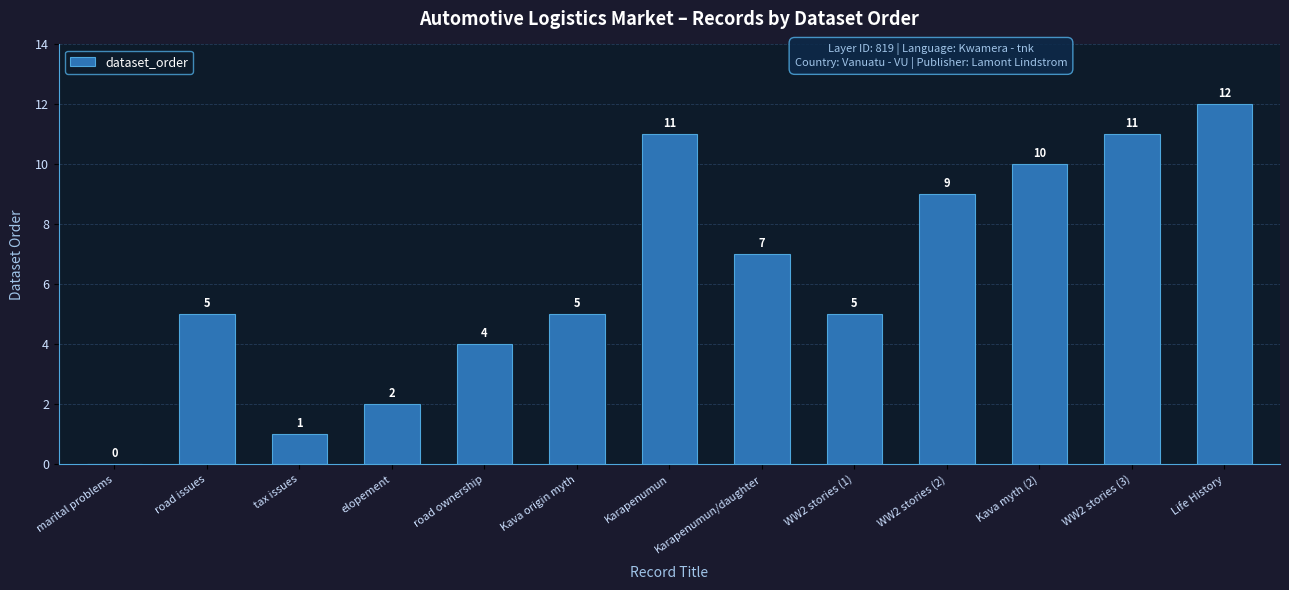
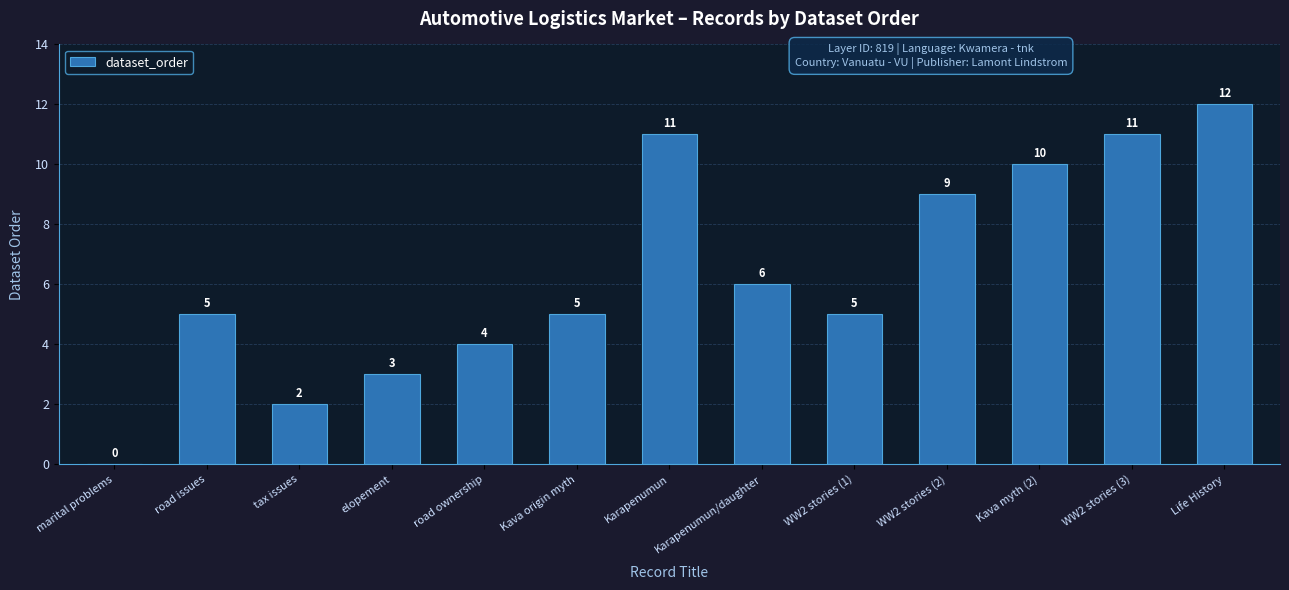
tax issues: 1 -> 2
elopement: 2 -> 3
Karapenumun/daughter: 7 -> 6
